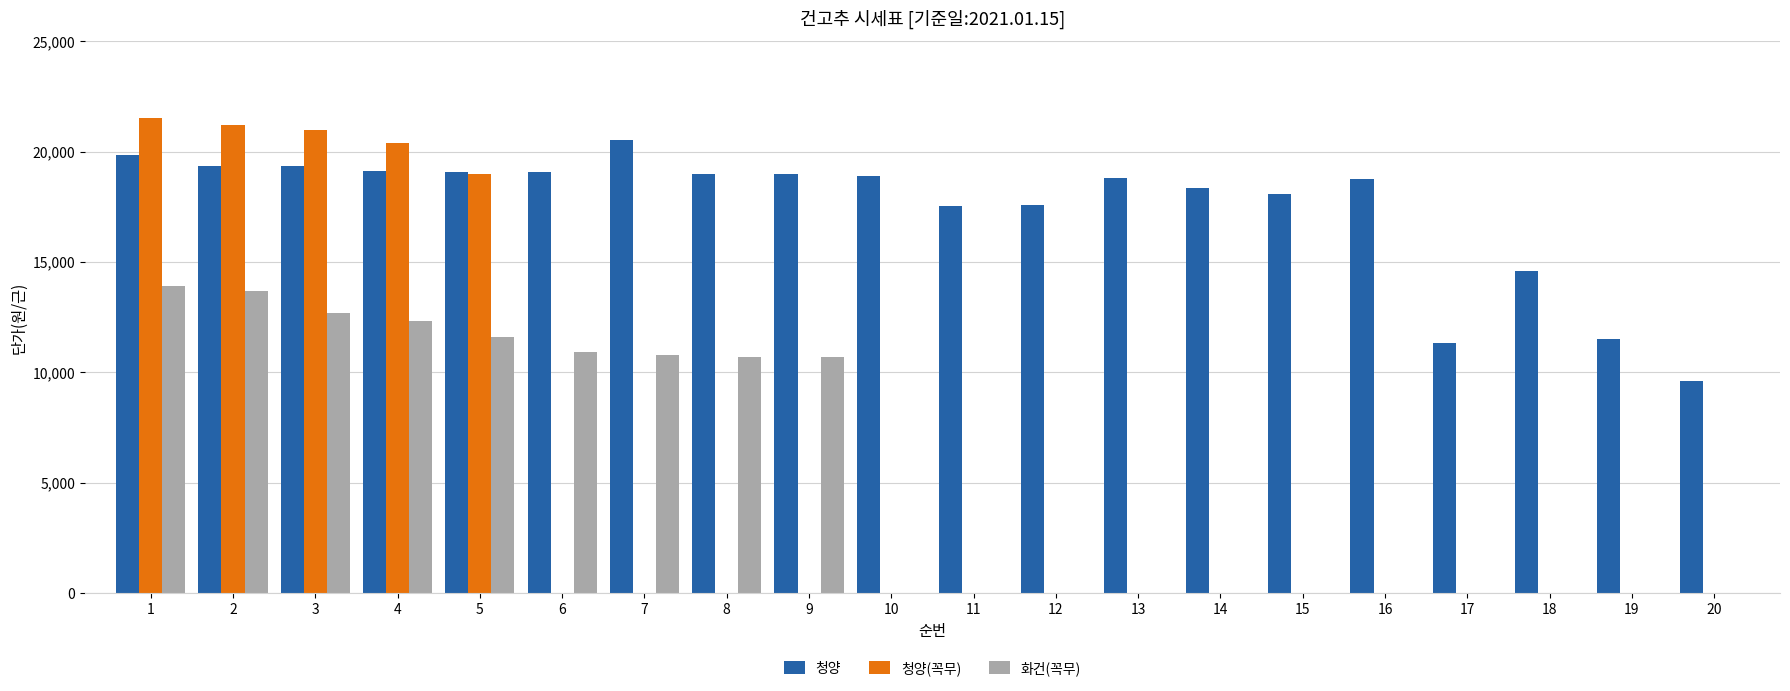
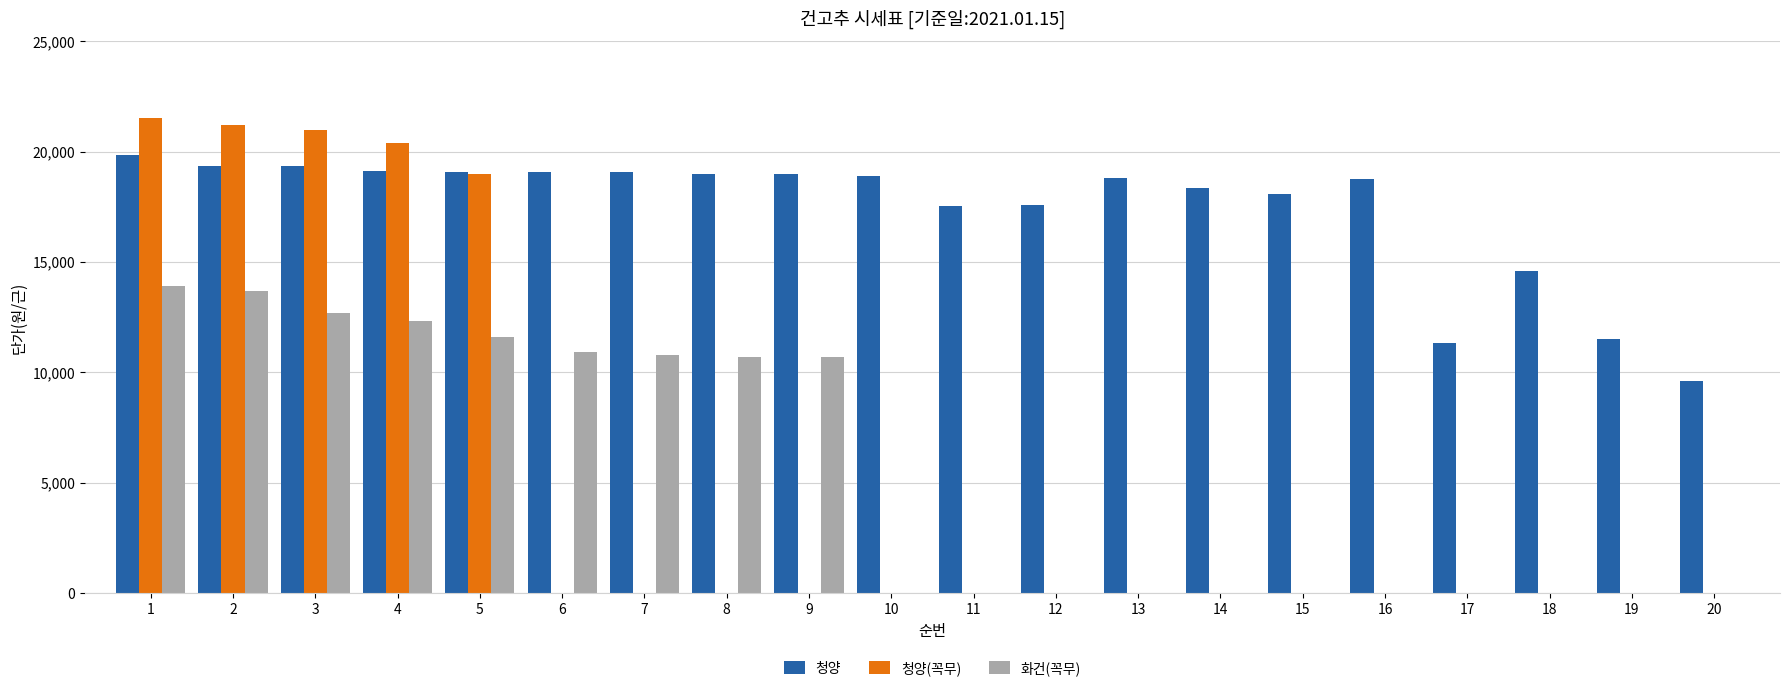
청양, 7: 20,500 -> 19,100
